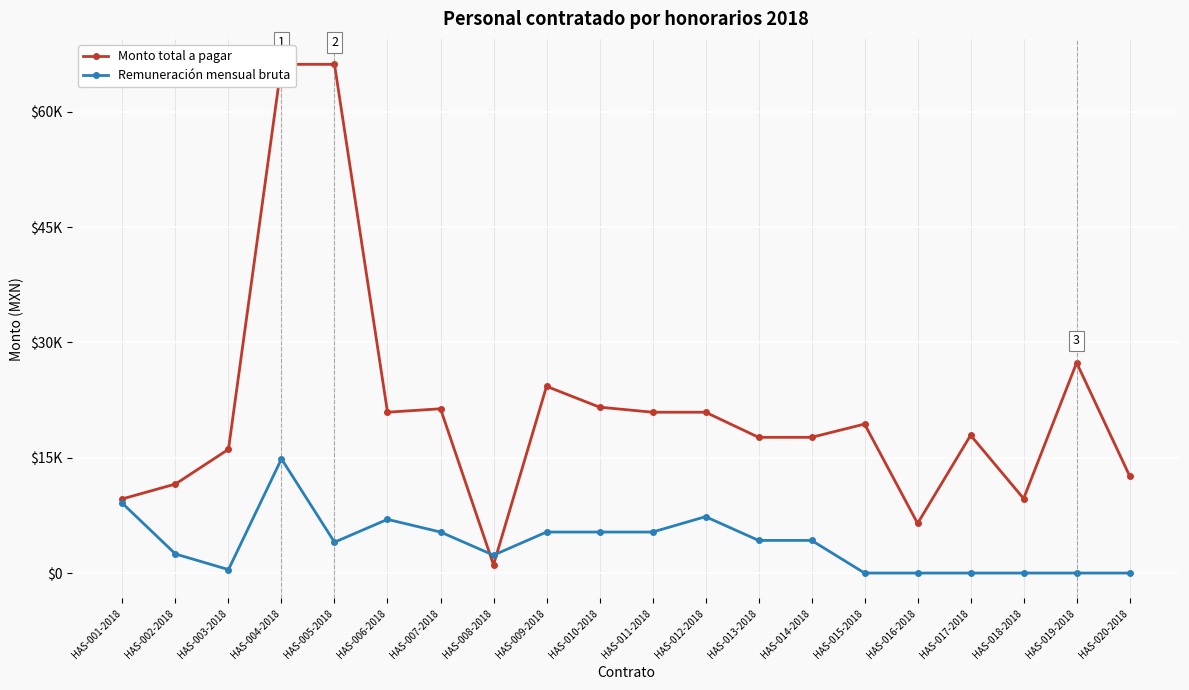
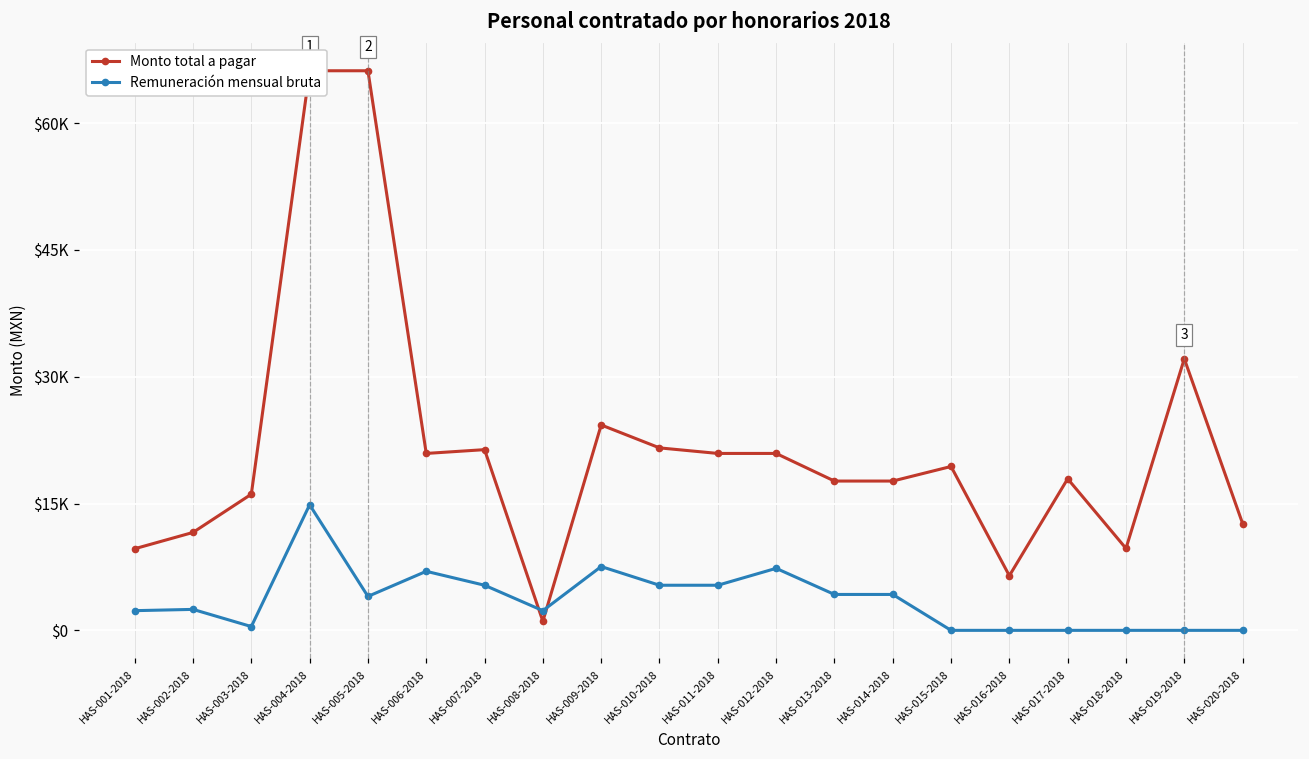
Remuneración mensual bruta, HAS-001-2018: $9000 -> $2000
Remuneración mensual bruta, HAS-009-2018: $5000 -> $8000
Monto total a pagar, HAS-019-2018: $27000 -> $32000
